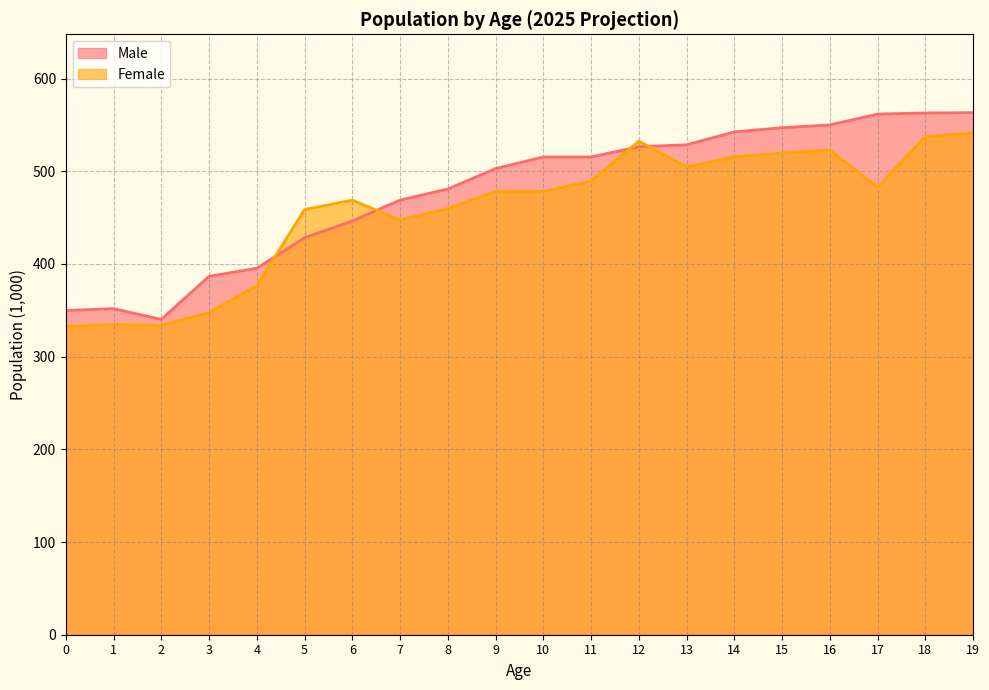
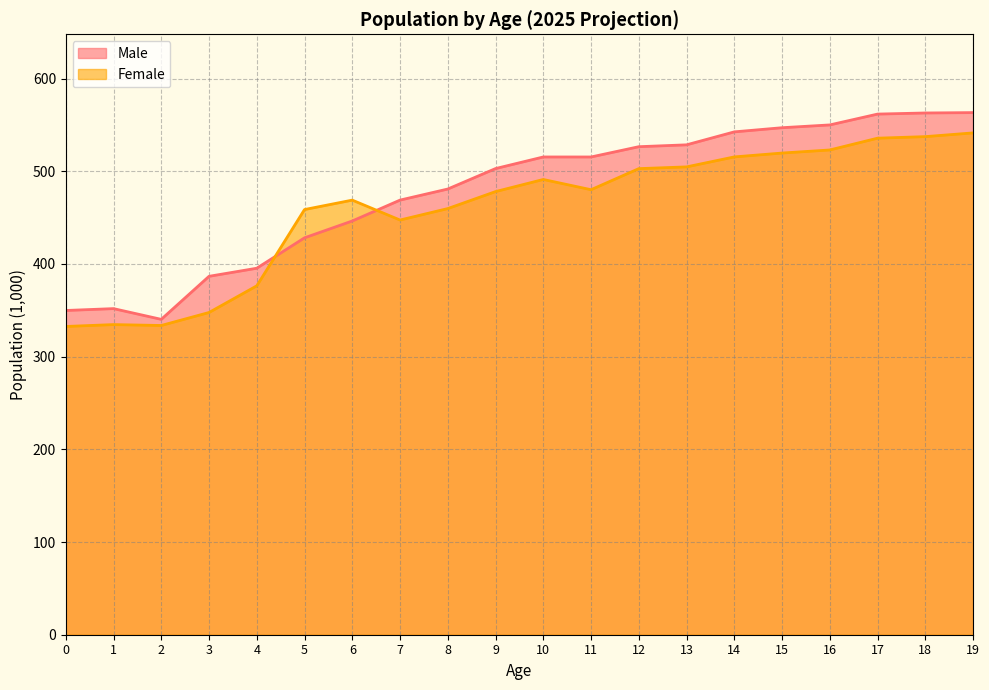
Female, 10: 480 -> 490
Female, 11: 490 -> 480
Female, 12: 530 -> 500
Female, 17: 480 -> 540
